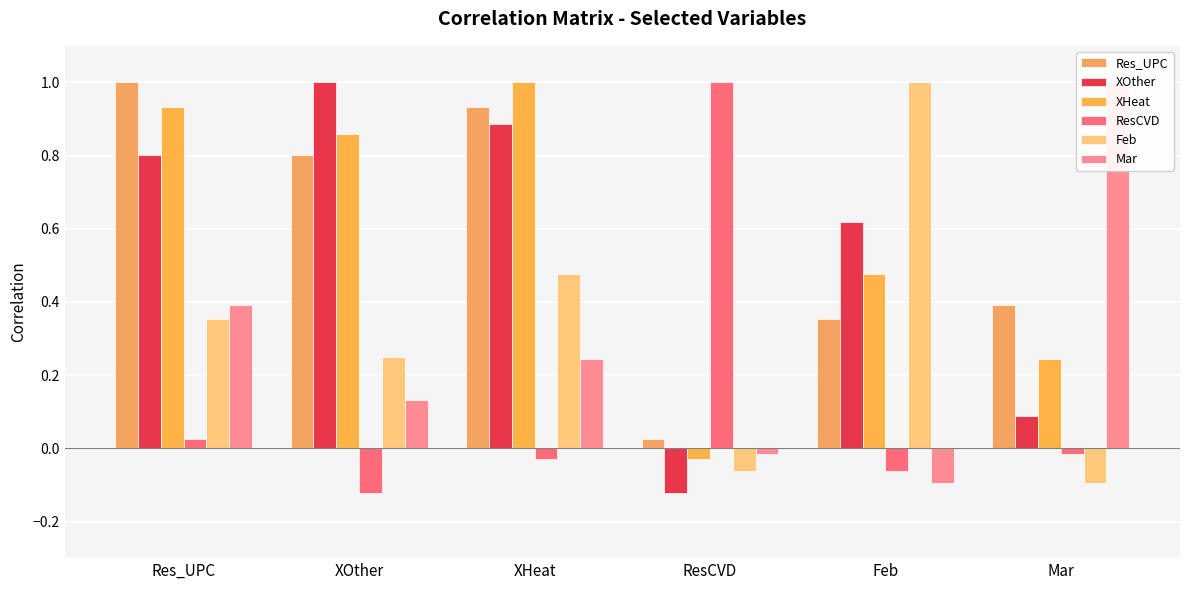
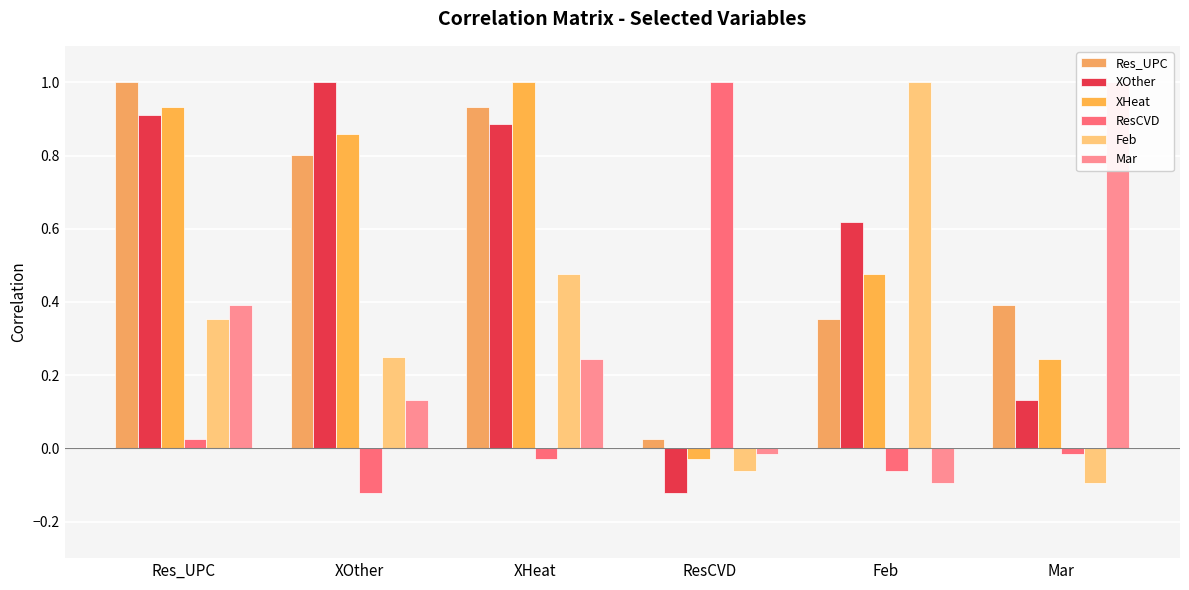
XOther, Res_UPC: 0.80 -> 0.91
XOther, Mar: 0.09 -> 0.13
